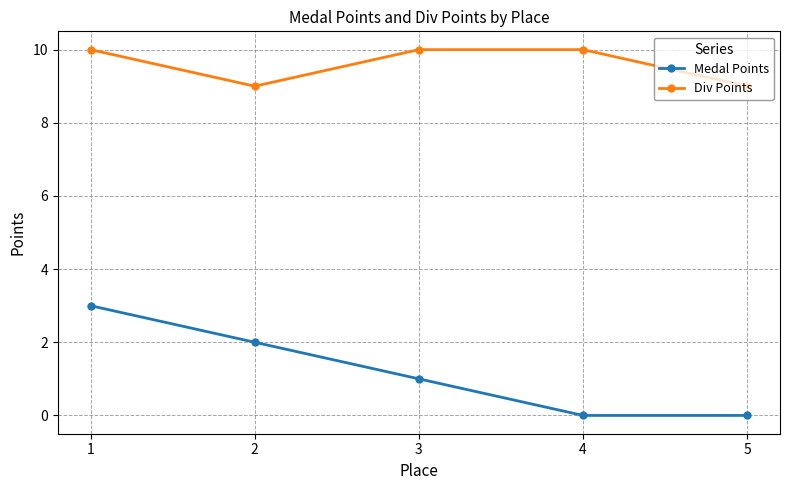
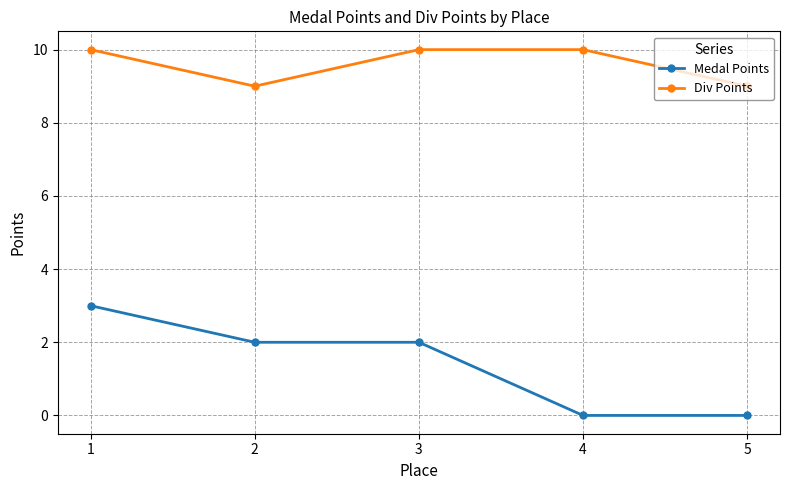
Medal Points, 3: 1 -> 2
